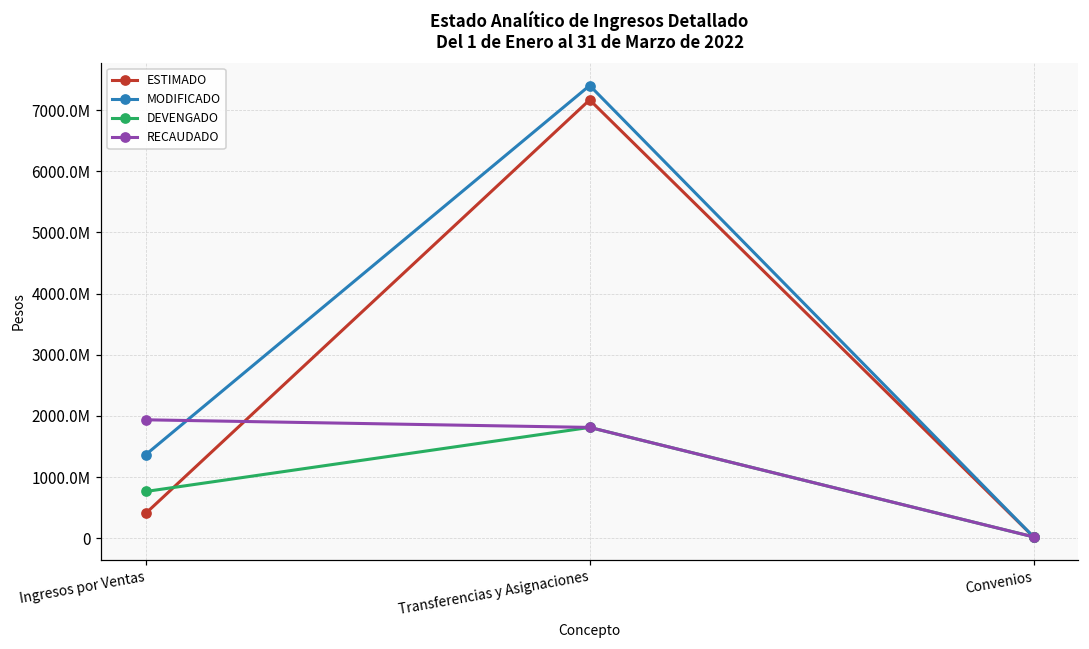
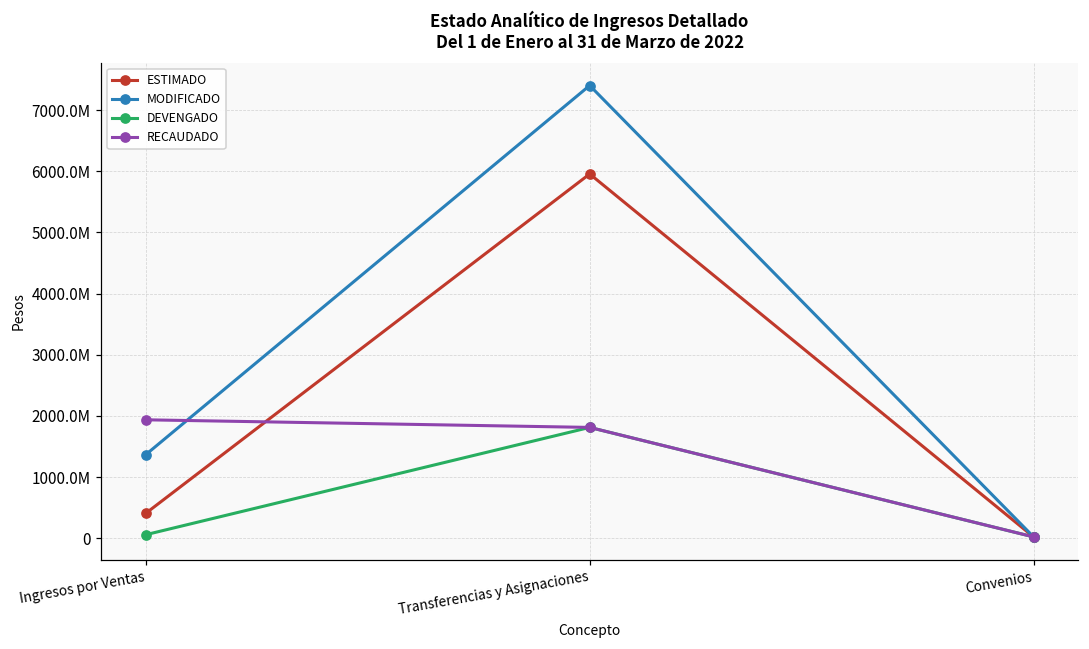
DEVENGADO, Ingresos por Ventas: 800000000 -> 100000000
ESTIMADO, Transferencias y Asignaciones: 7200000000 -> 6000000000
